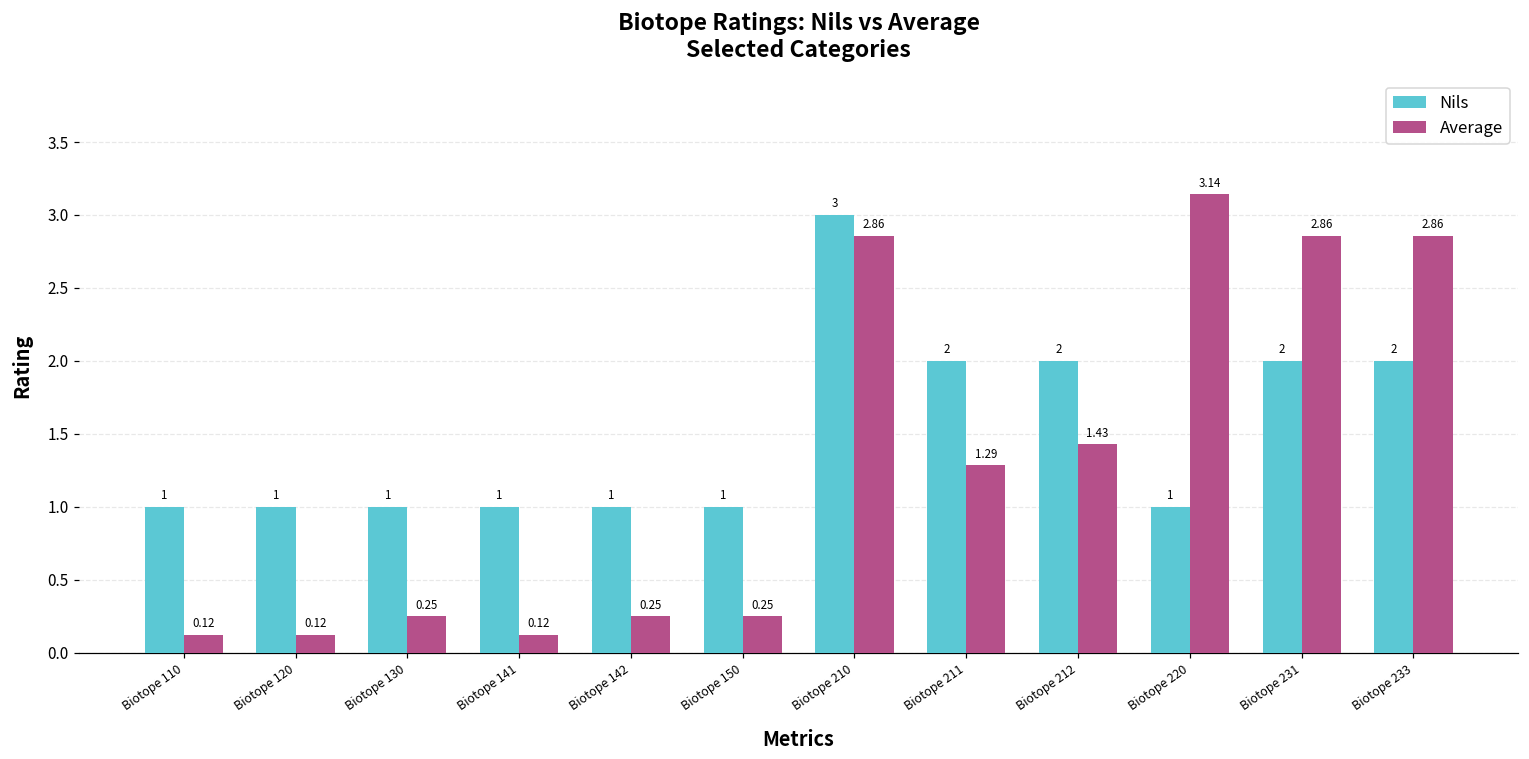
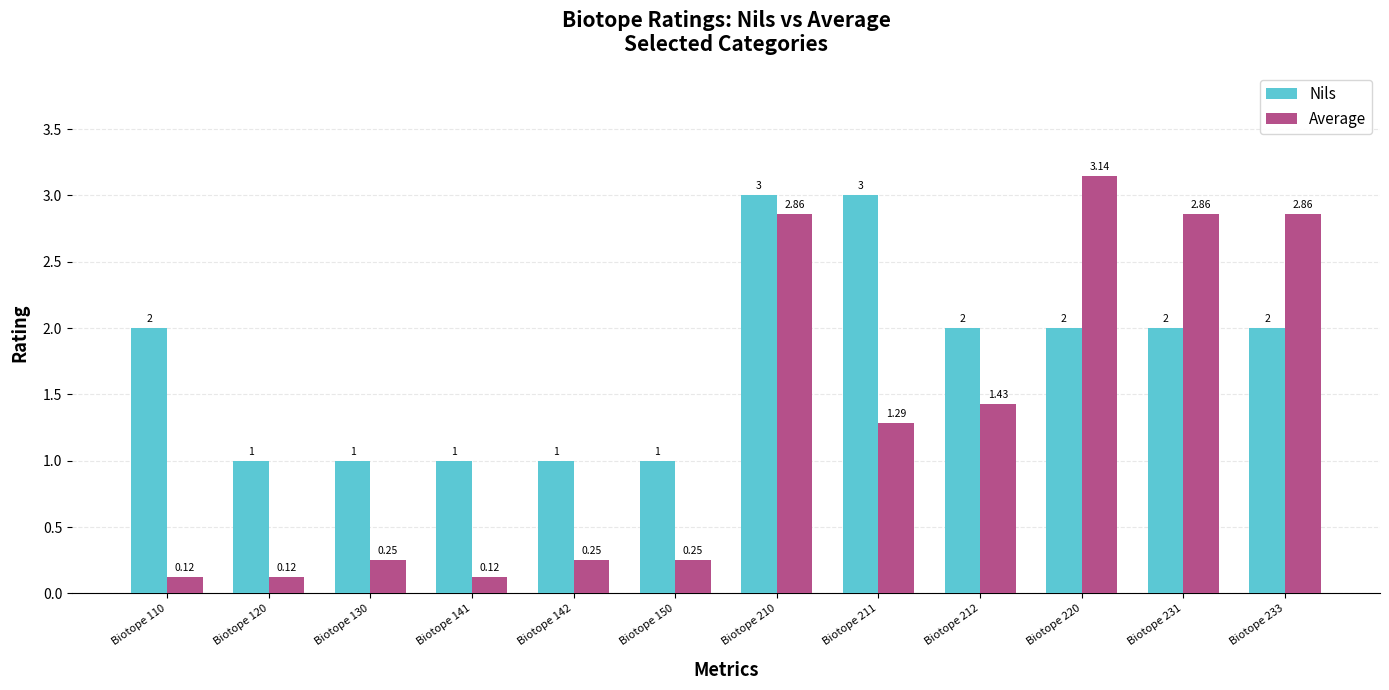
Nils, Biotope 110: 1 -> 2
Nils, Biotope 211: 2 -> 3
Nils, Biotope 220: 1 -> 2
